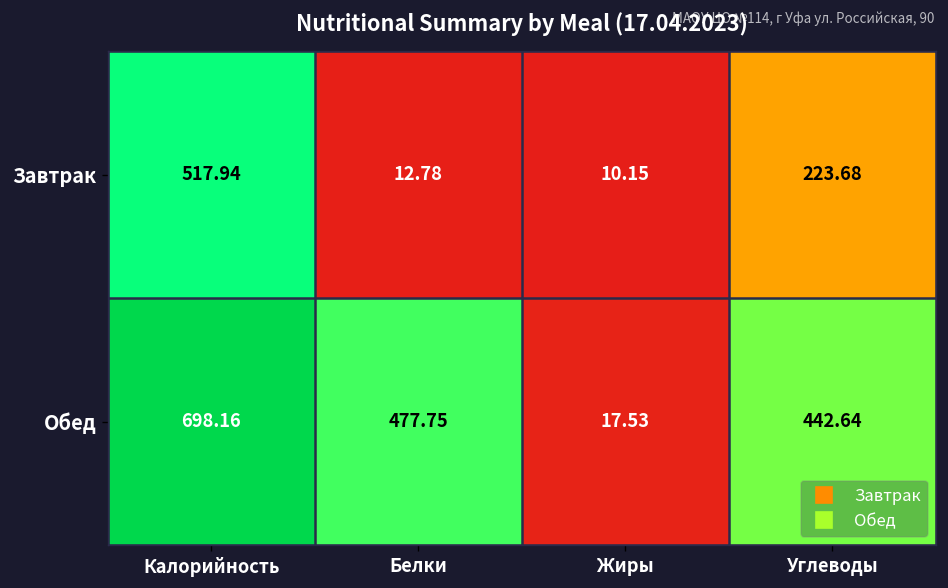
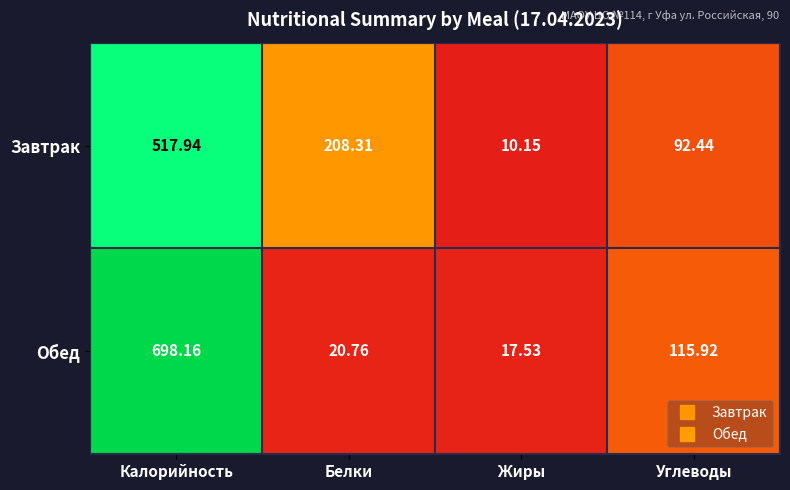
Завтрак, Белки: 12.78 -> 208.31
Завтрак, Углеводы: 223.68 -> 92.44
Обед, Белки: 477.75 -> 20.76
Обед, Углеводы: 442.64 -> 115.92
